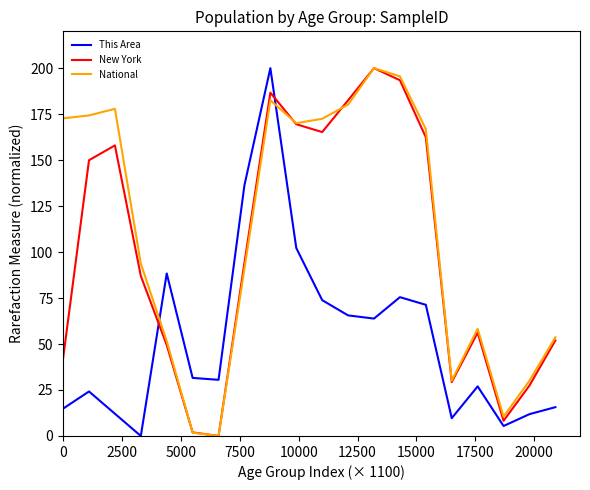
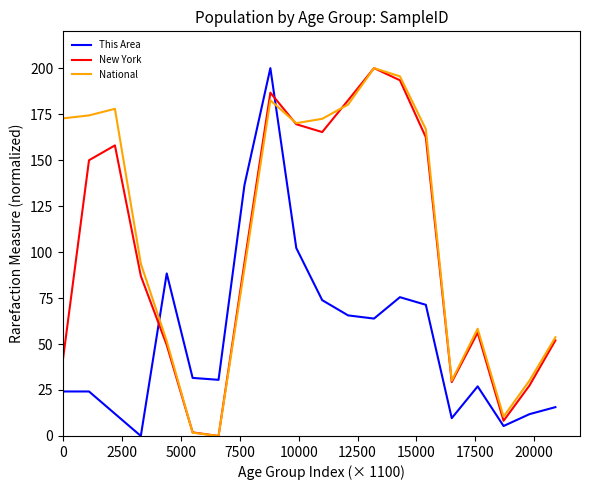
This Area, 0: 15 -> 24
